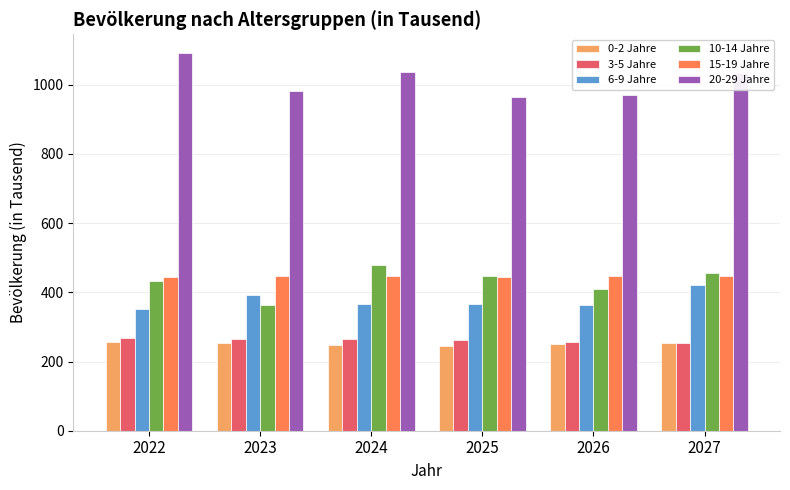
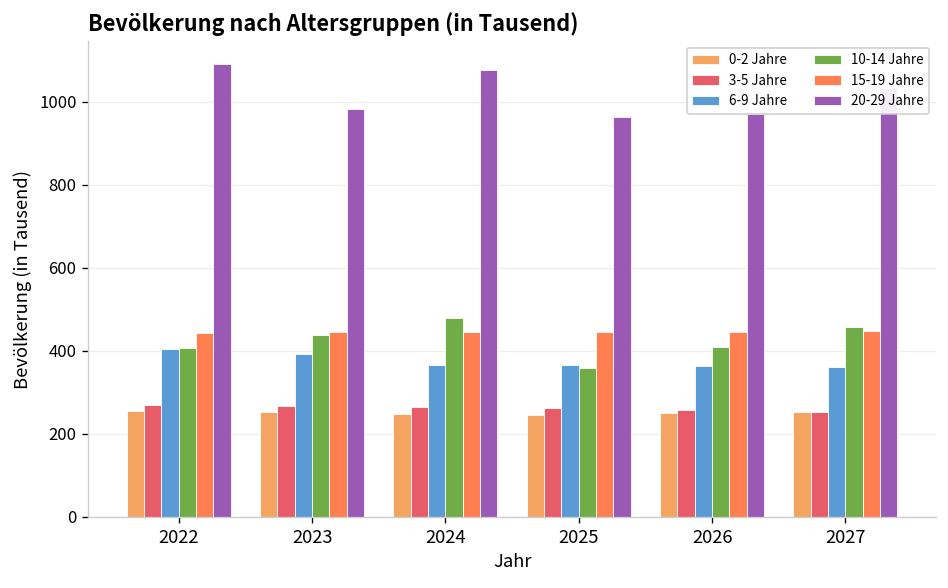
6-9 Jahre, 2022: 350 -> 410
10-14 Jahre, 2022: 430 -> 410
10-14 Jahre, 2023: 360 -> 440
20-29 Jahre, 2024: 1040 -> 1080
10-14 Jahre, 2025: 450 -> 360
6-9 Jahre, 2027: 420 -> 360
